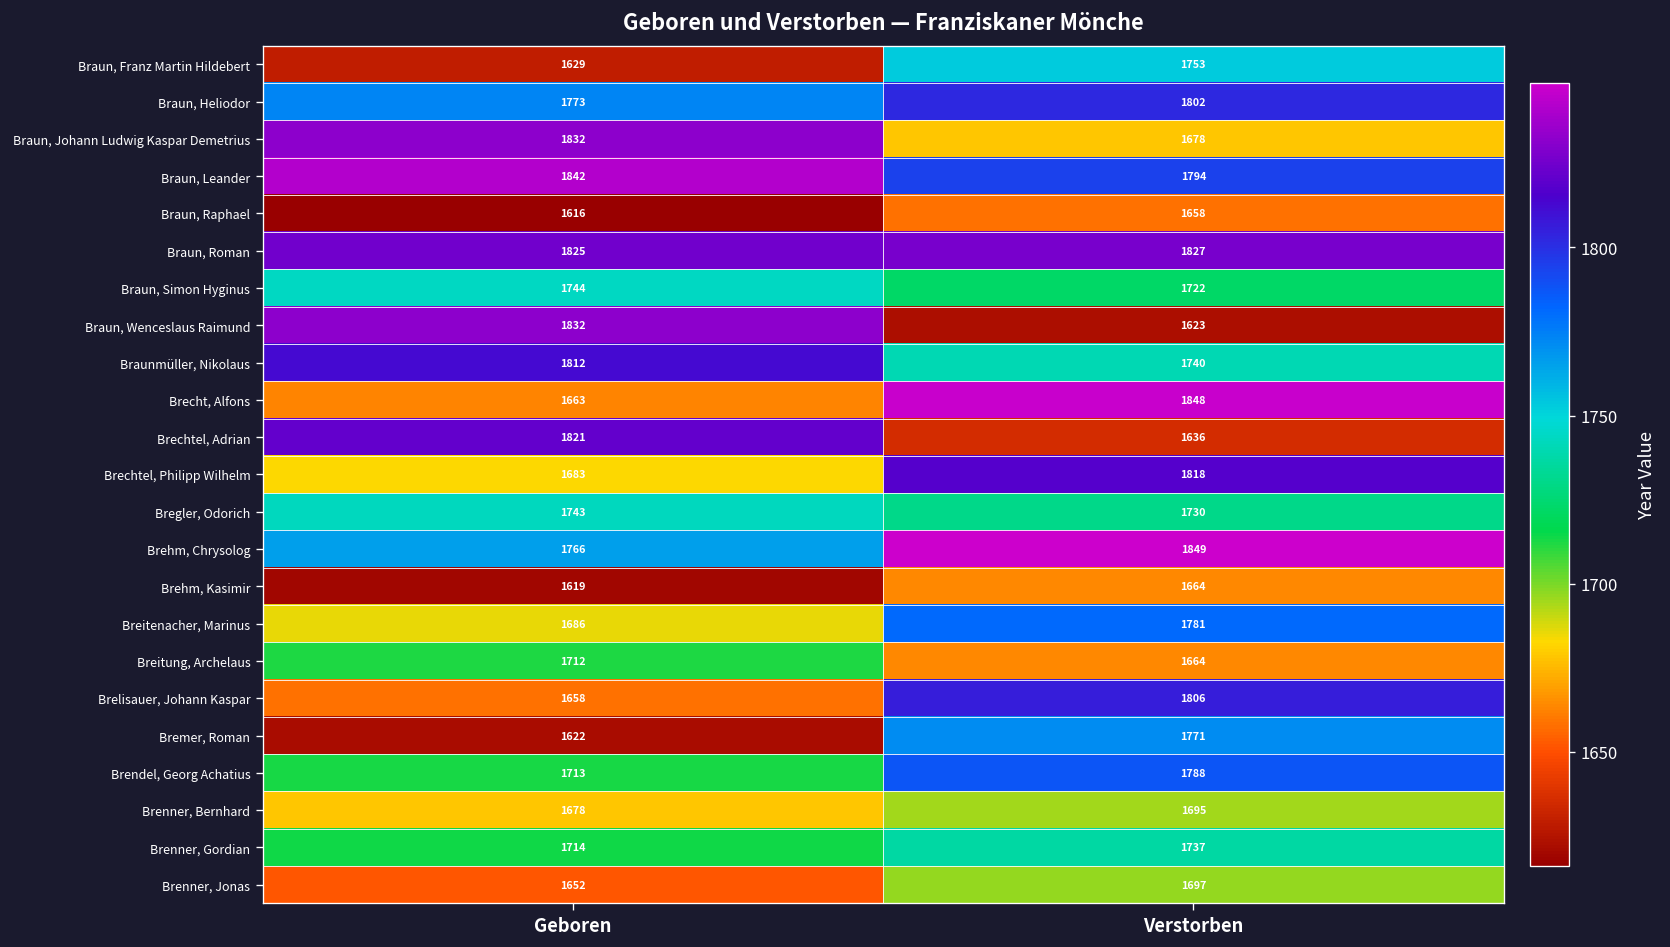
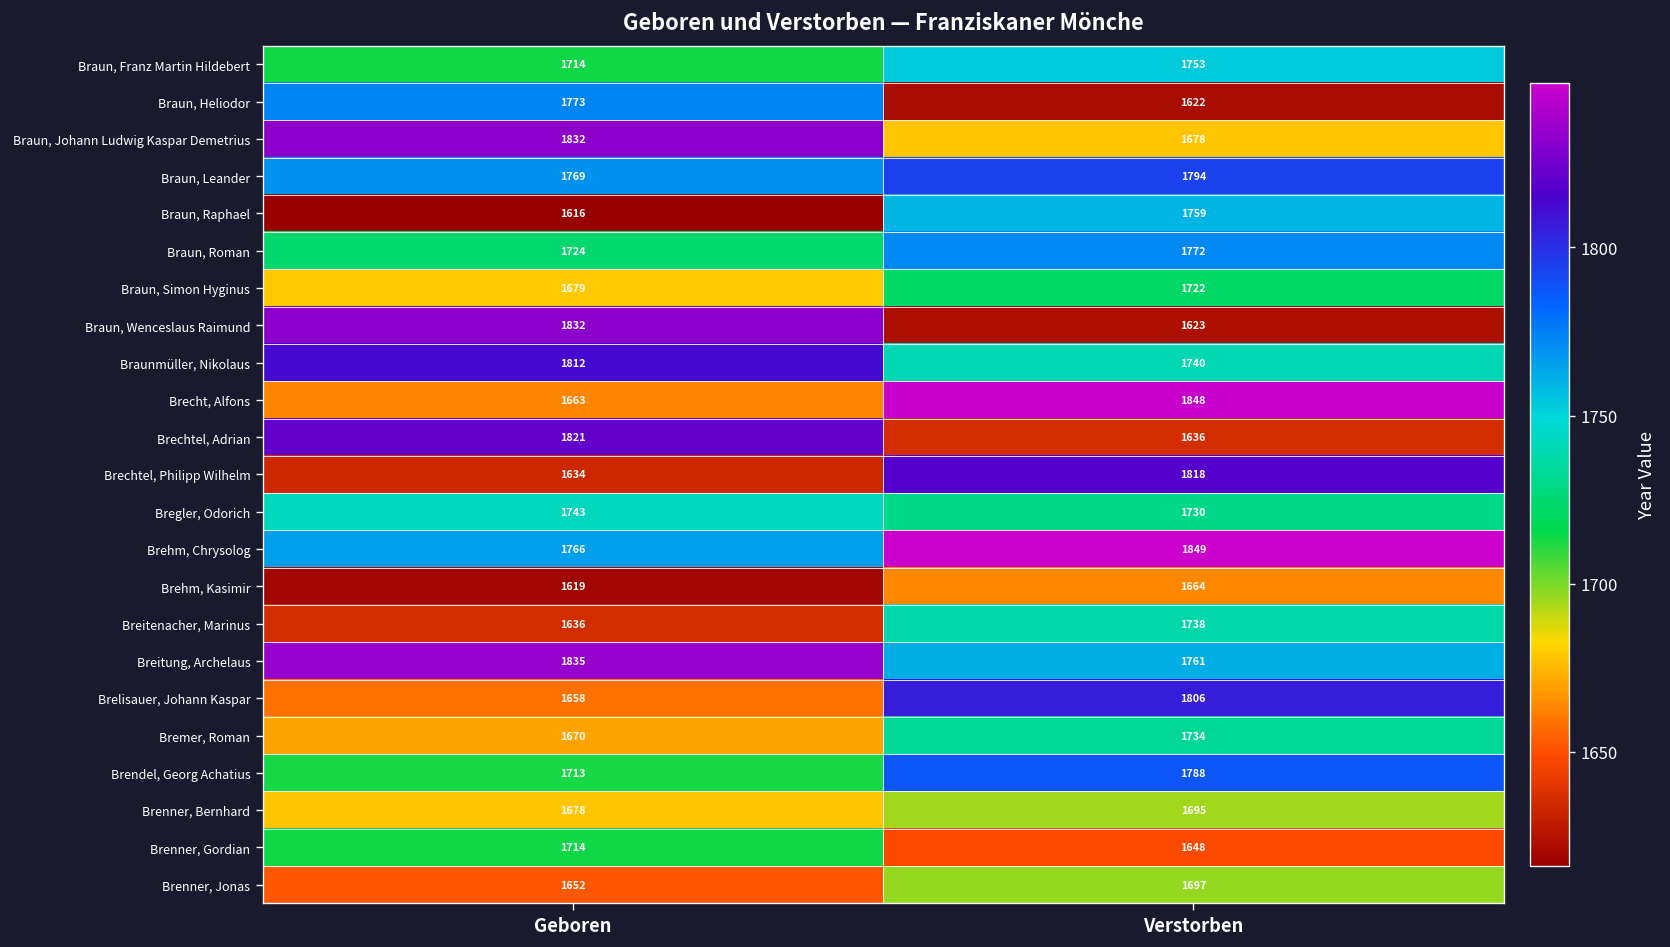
Braun, Franz Martin Hildebert, Geboren: 1629 -> 1714
Braun, Heliodor, Verstorben: 1802 -> 1622
Braun, Leander, Geboren: 1842 -> 1769
Braun, Raphael, Verstorben: 1658 -> 1759
Braun, Roman, Geboren: 1825 -> 1724
Braun, Roman, Verstorben: 1827 -> 1772
Braun, Simon Hyginus, Geboren: 1744 -> 1679
Brechtel, Philipp Wilhelm, Geboren: 1683 -> 1634
Breitenacher, Marinus, Geboren: 1686 -> 1636
Breitenacher, Marinus, Verstorben: 1781 -> 1738
Breitung, Archelaus, Geboren: 1712 -> 1835
Breitung, Archelaus, Verstorben: 1664 -> 1761
Bremer, Roman, Geboren: 1622 -> 1670
Bremer, Roman, Verstorben: 1771 -> 1734
Brenner, Gordian, Verstorben: 1737 -> 1648
